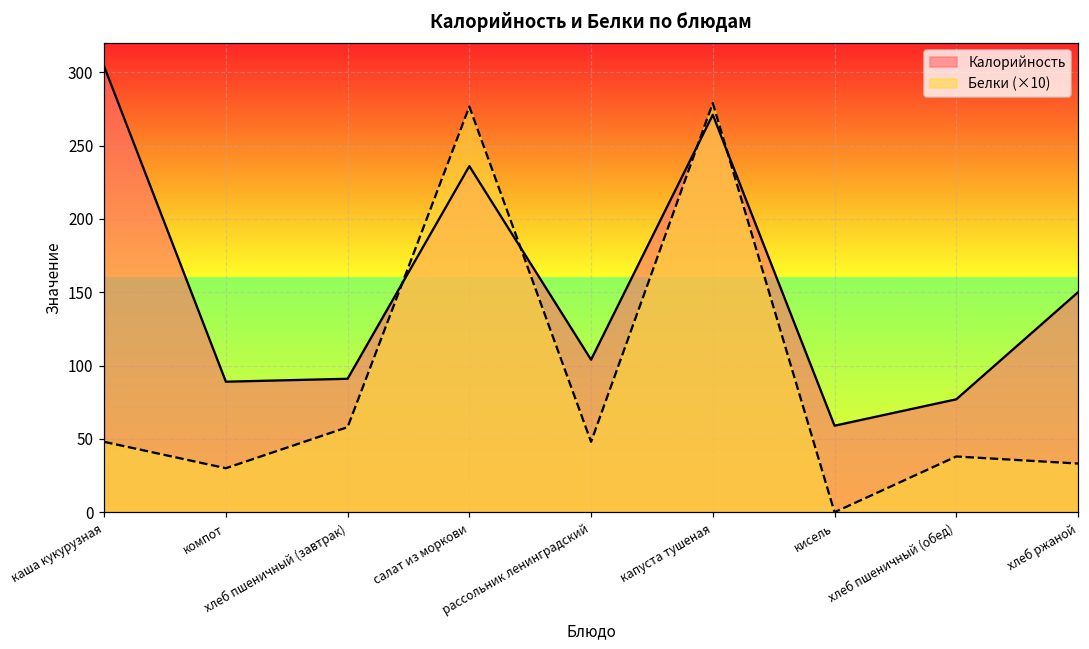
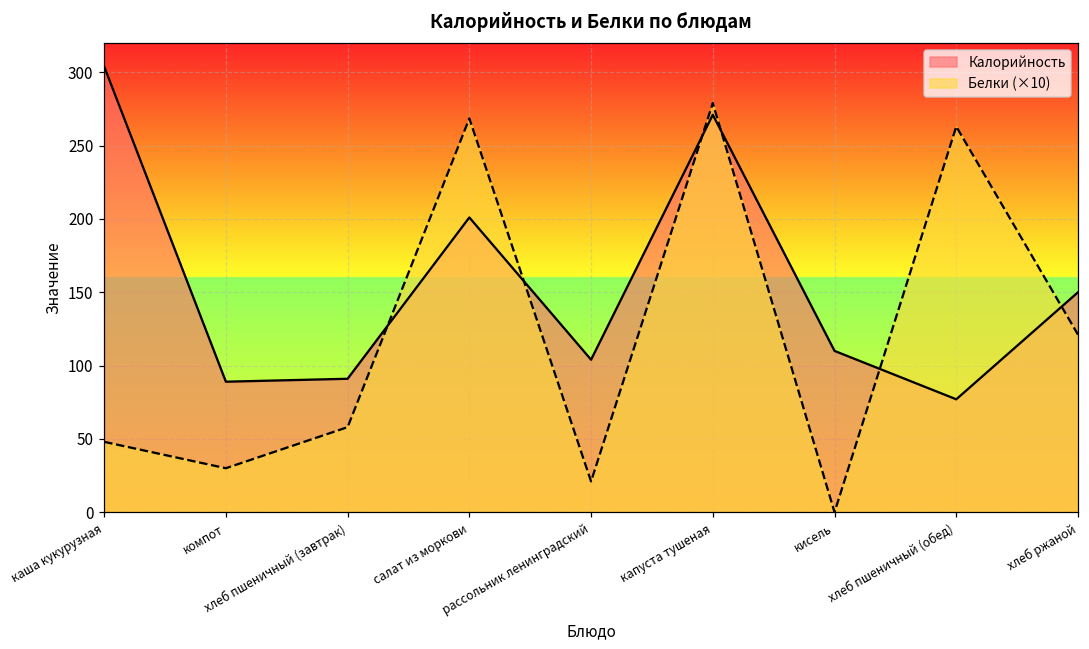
Калорийность, салат из моркови: 236 -> 201
Белки (×10), салат из моркови: 277 -> 269
Белки (×10), рассольник ленинградский: 48 -> 21
Калорийность, кисель: 59 -> 110
Белки (×10), хлеб пшеничный (обед): 38 -> 263
Белки (×10), хлеб ржаной: 33 -> 121
